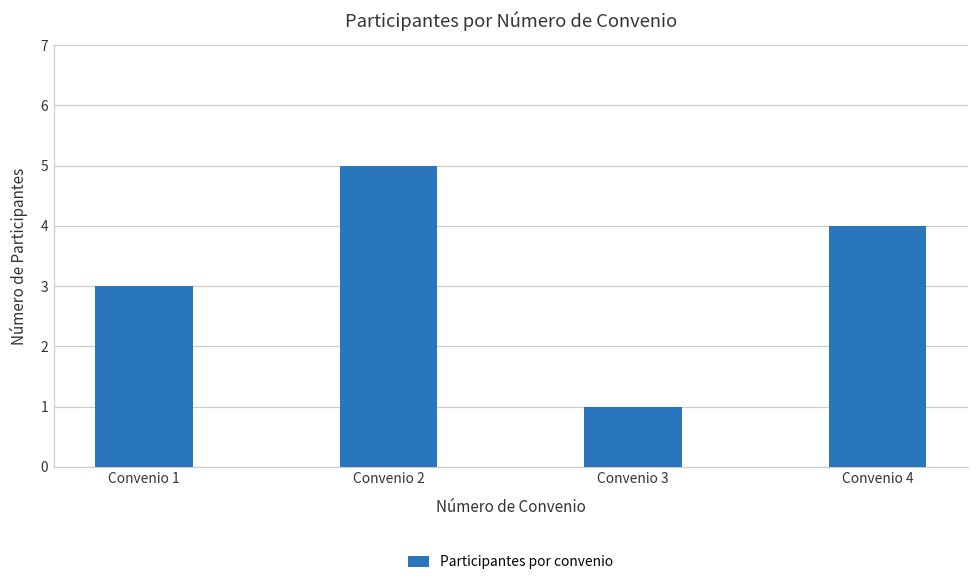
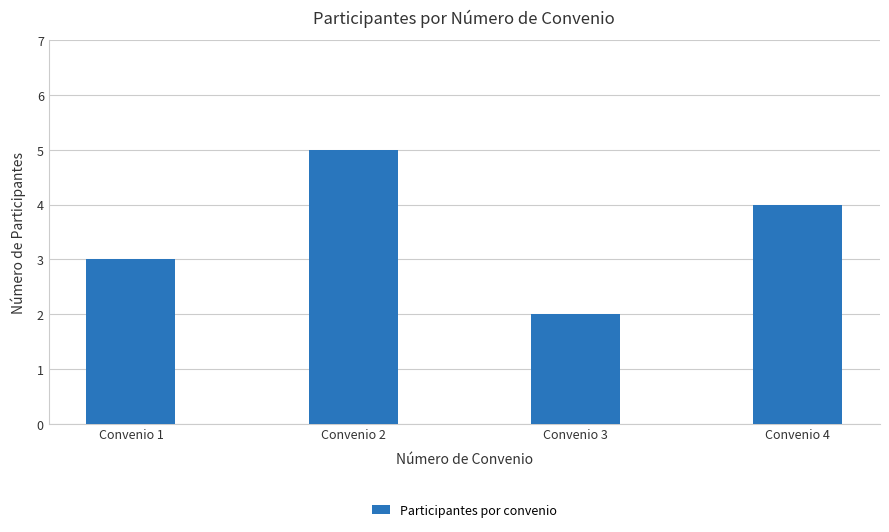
Convenio 3: 1 -> 2
